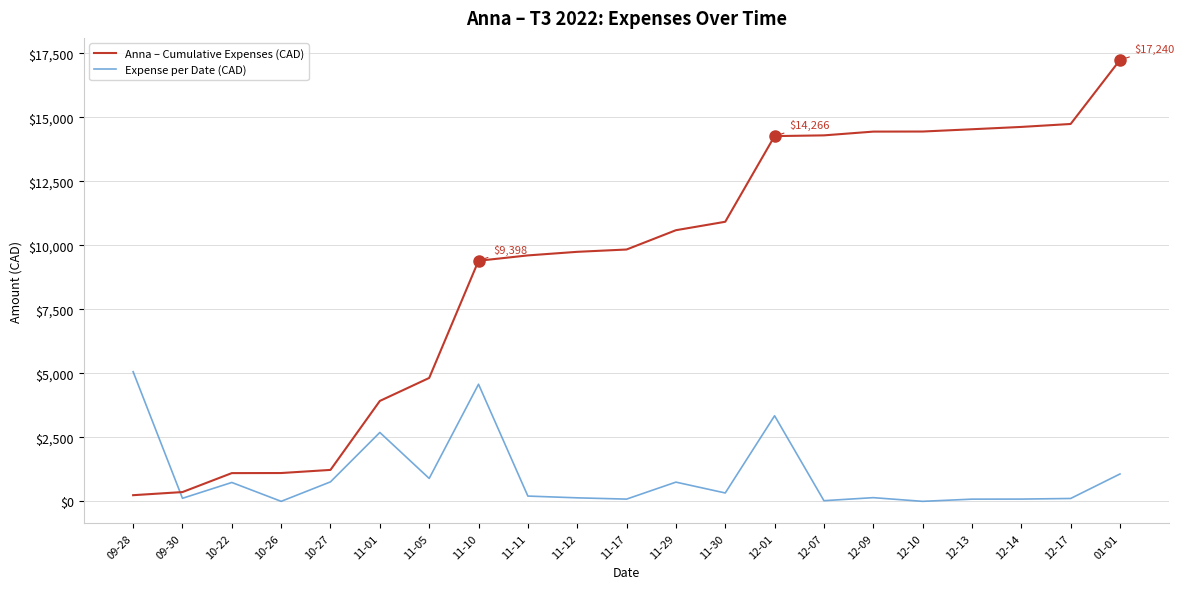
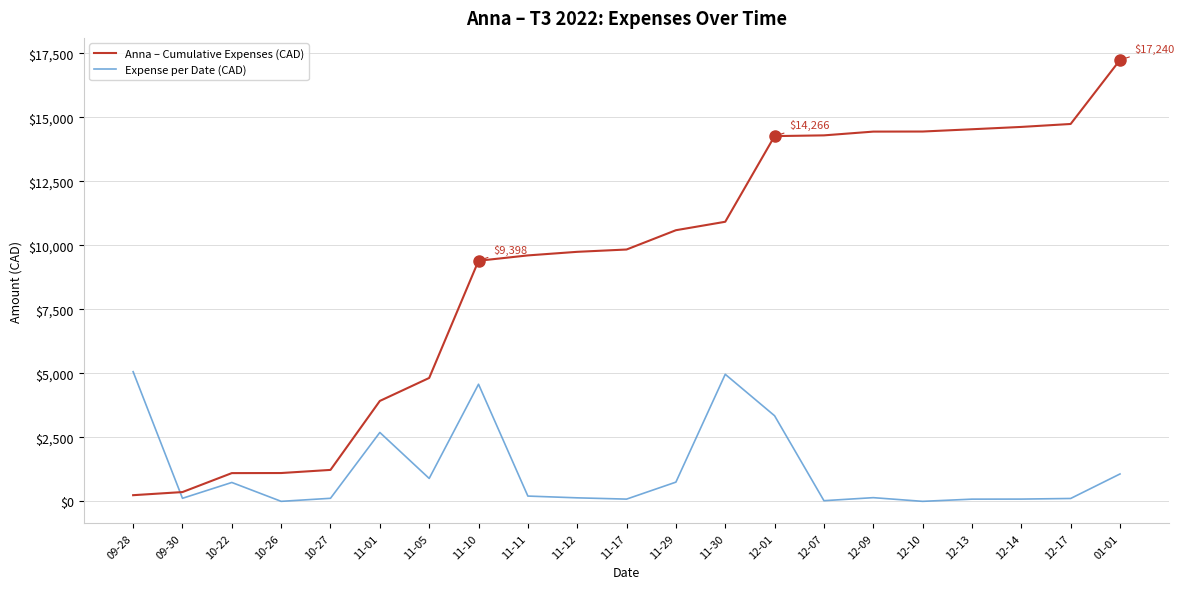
Expense per Date (CAD), 10-27: $800 -> $100
Expense per Date (CAD), 11-30: $300 -> $5,000
